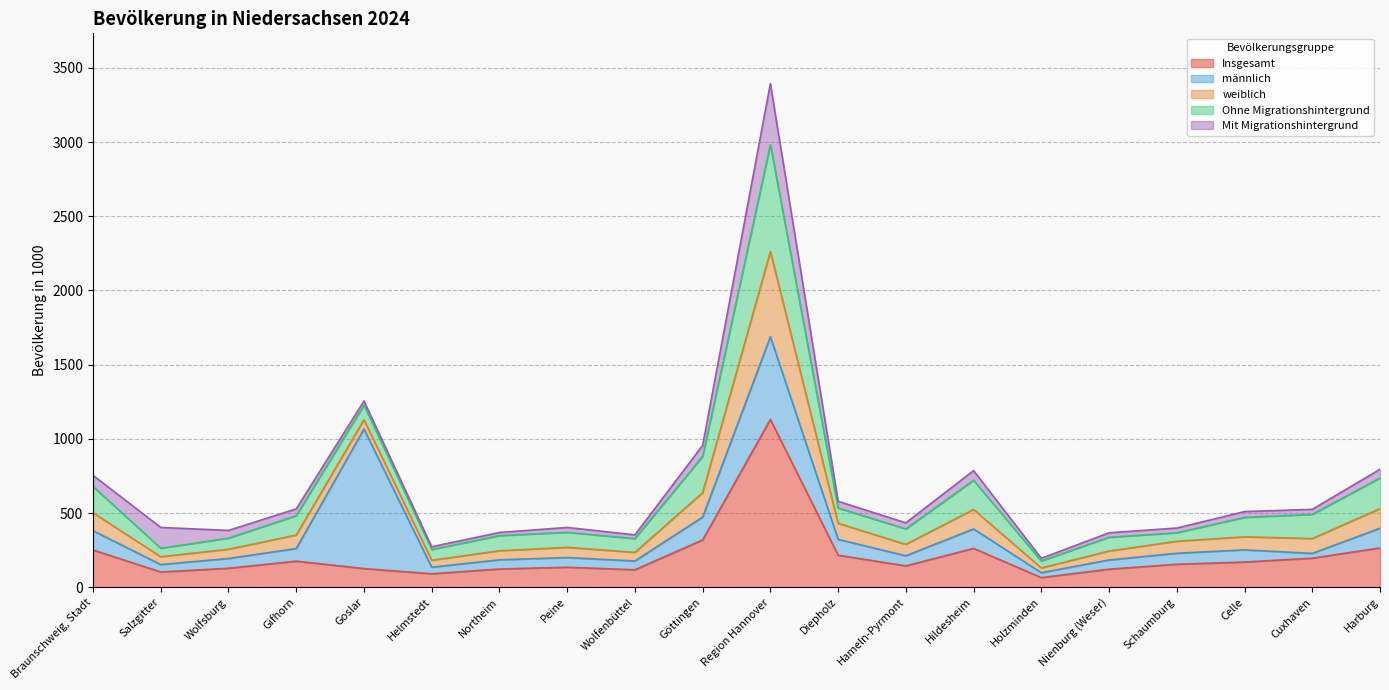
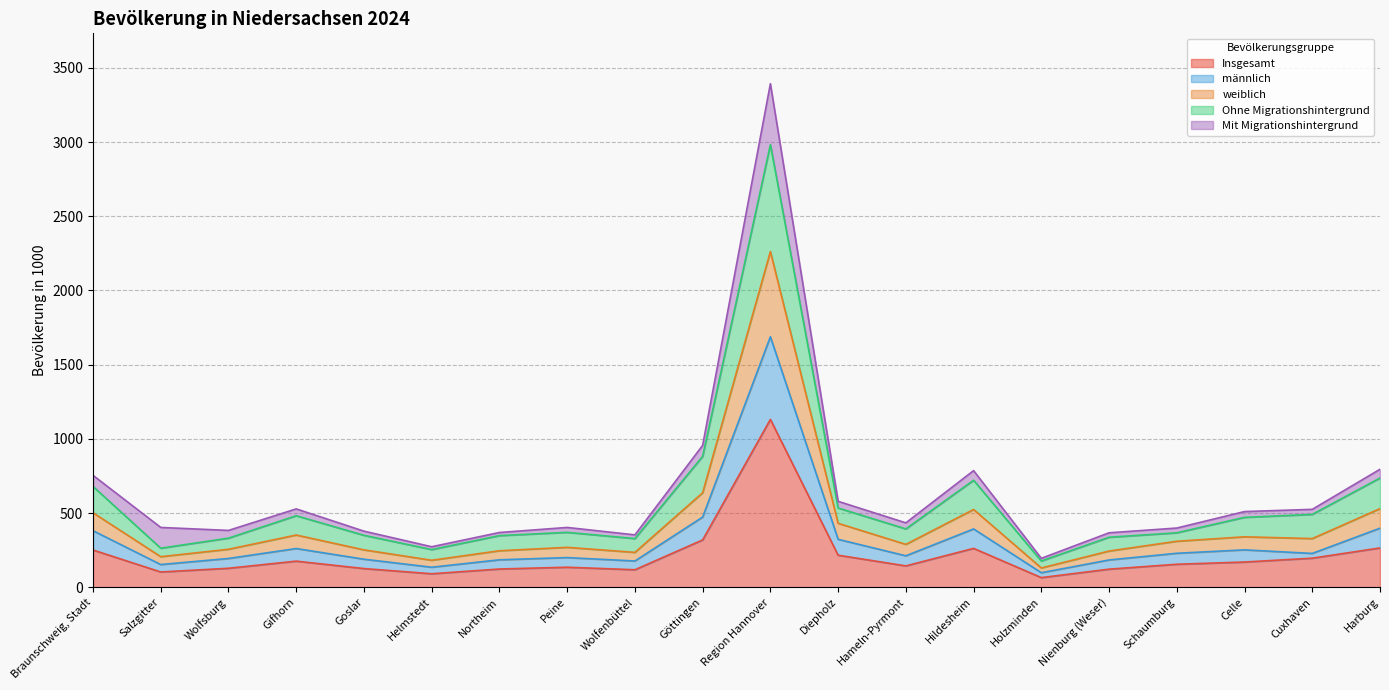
männlich, Goslar: 940 -> 60
